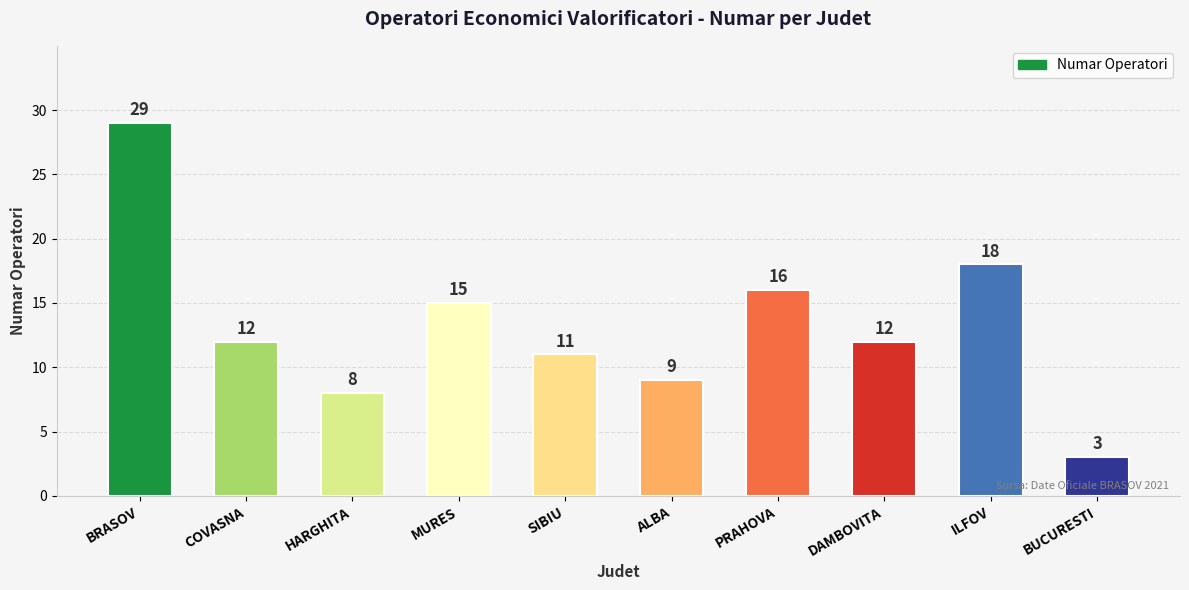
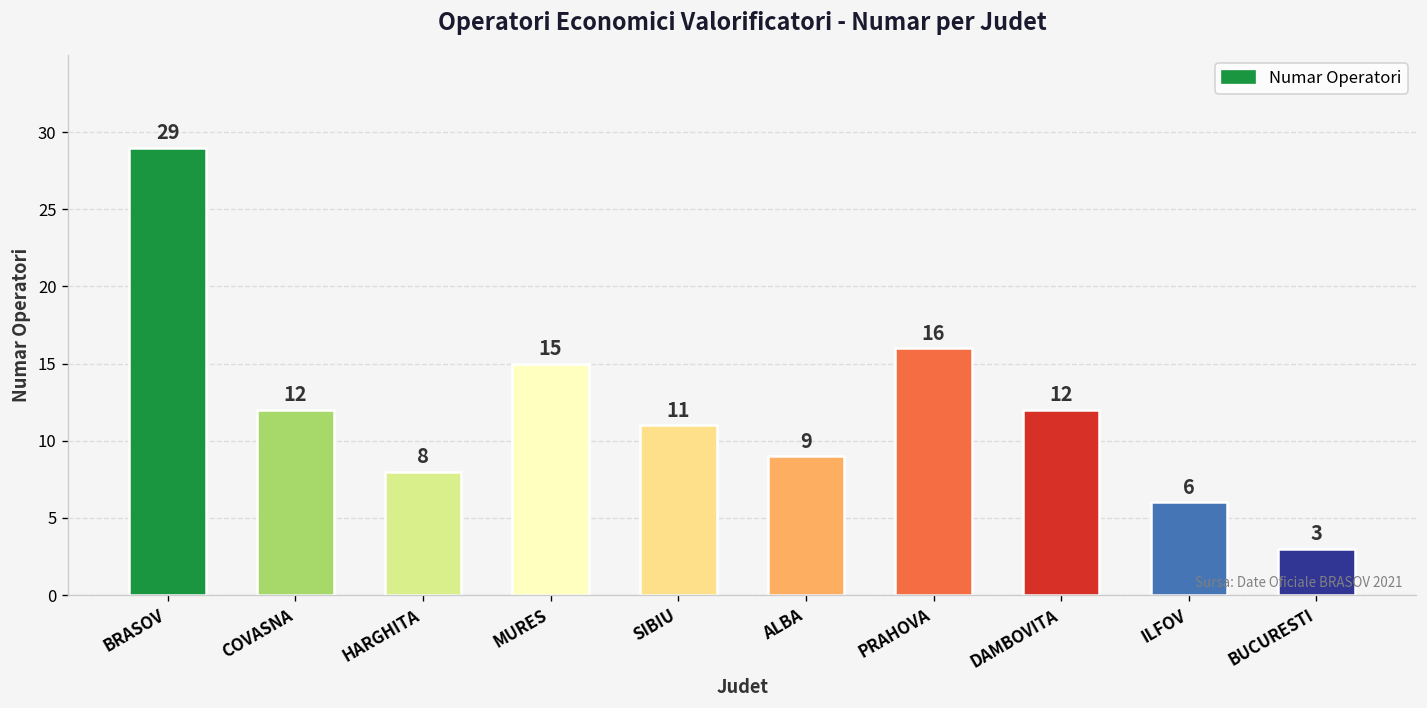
ILFOV: 18 -> 6
